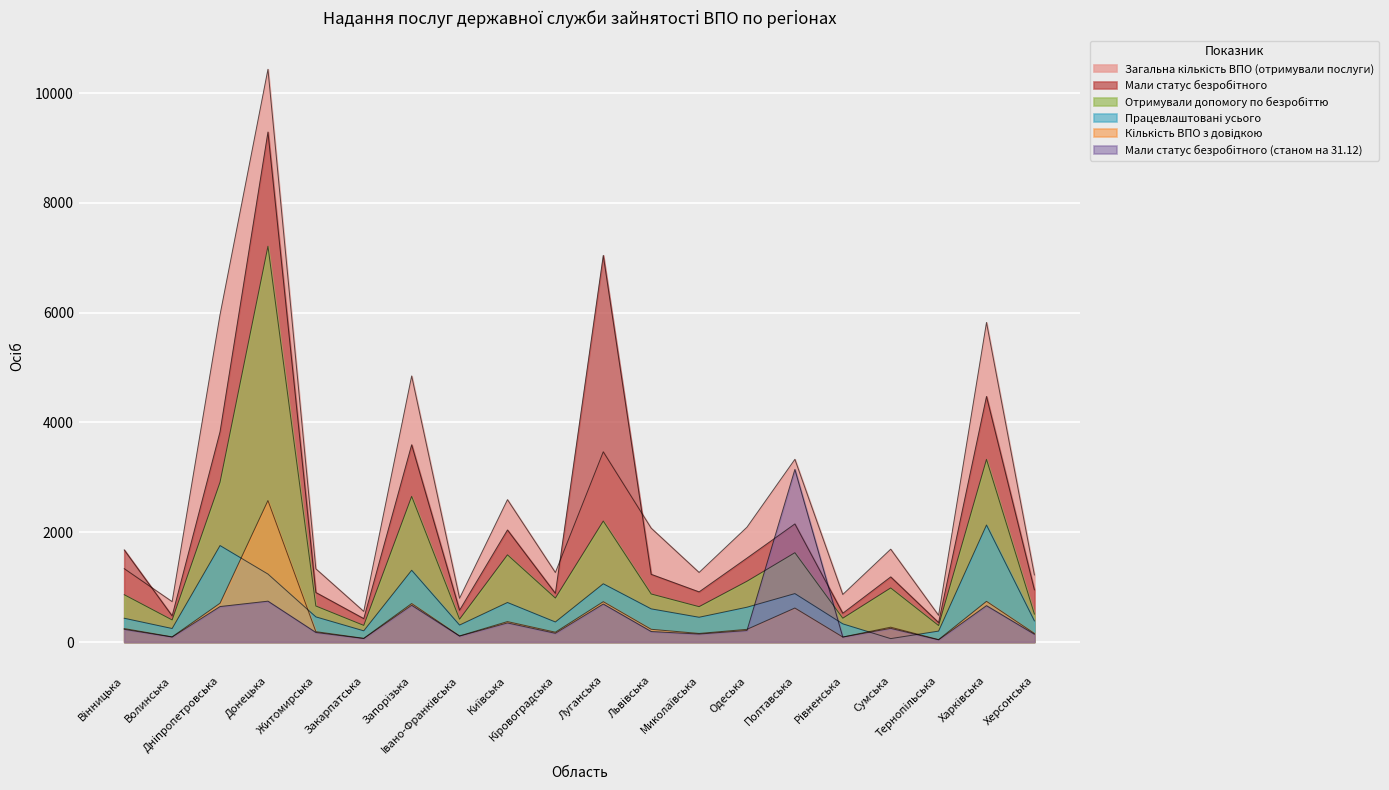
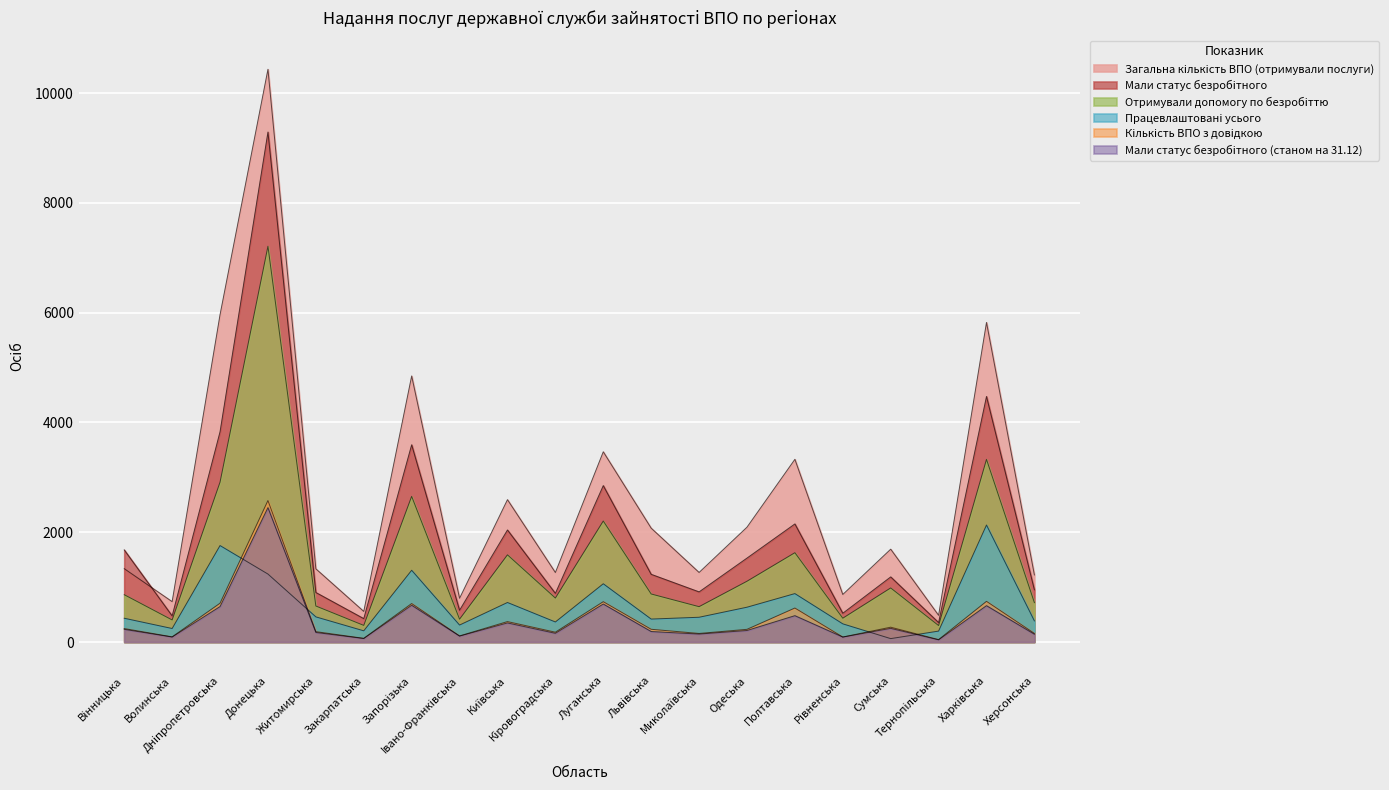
Мали статус безробітного (станом на 31.12), Донецька: 700 -> 2400
Мали статус безробітного, Луганська: 7000 -> 2800
Працевлаштовані усього, Львівська: 600 -> 400
Мали статус безробітного (станом на 31.12), Полтавська: 3100 -> 500
Отримували допомогу по безробіттю, Херсонська: 500 -> 700
